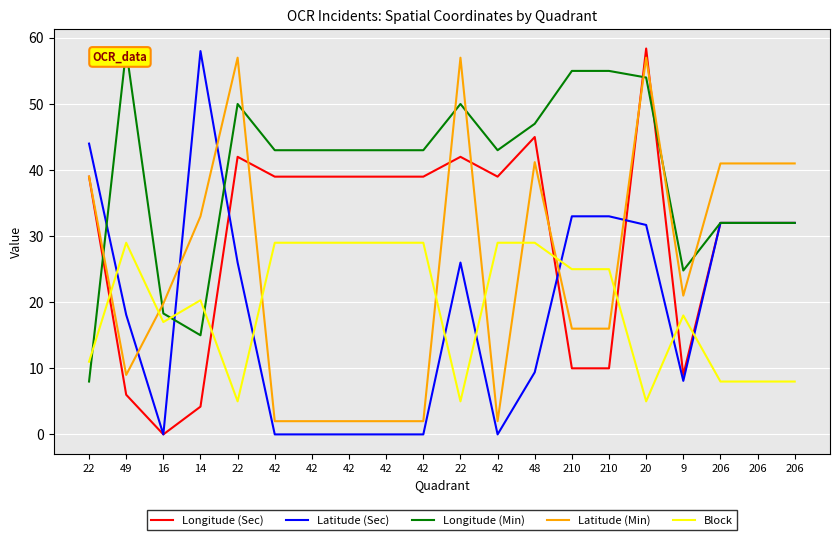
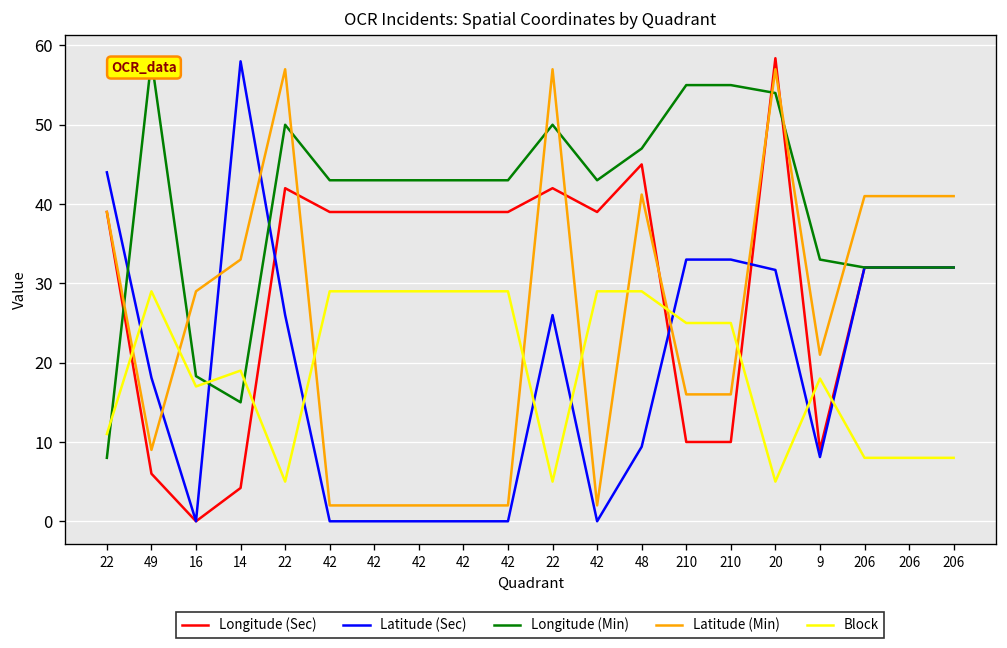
Latitude (Min), 16: 20 -> 29
Block, 14: 20 -> 19
Longitude (Min), 9: 25 -> 33
